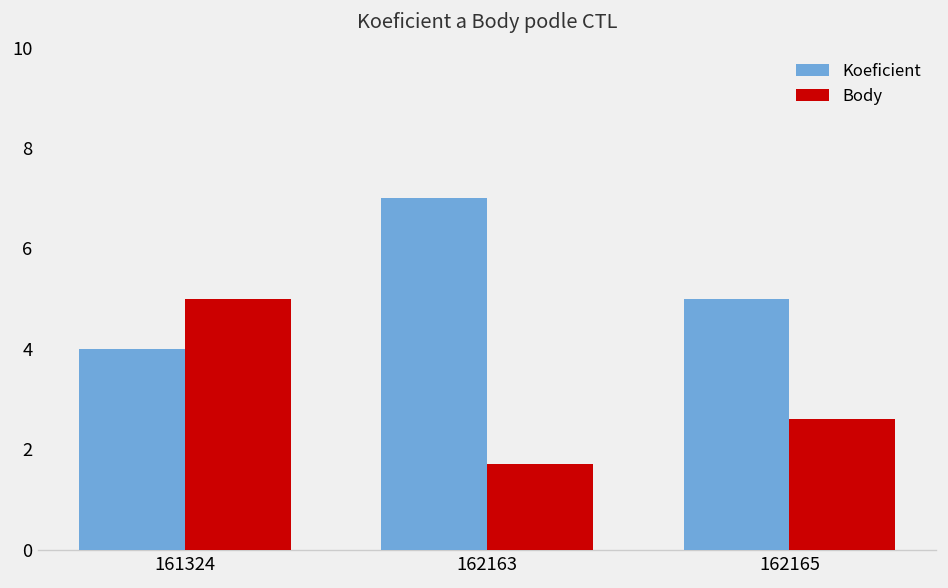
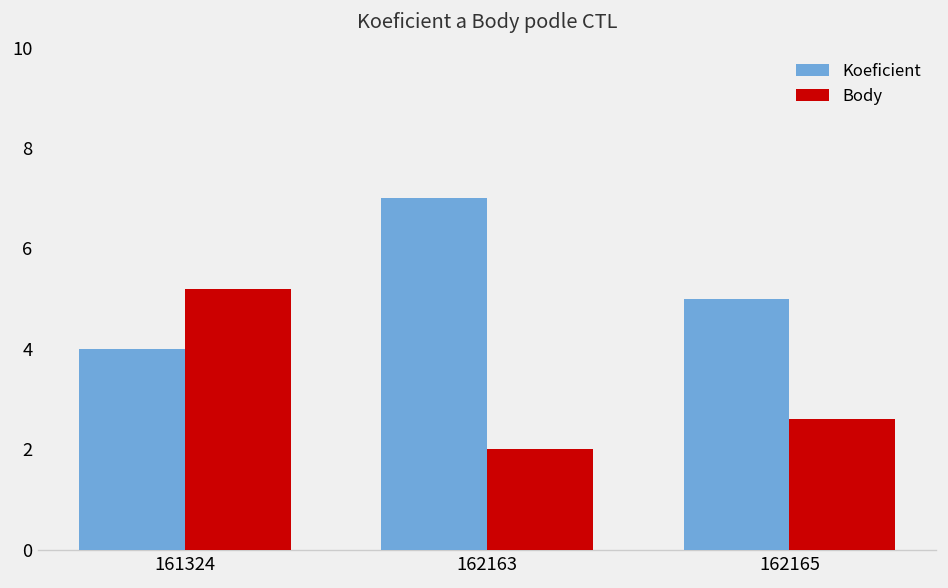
Body, 161324: 5.0 -> 5.2
Body, 162163: 1.7 -> 2.0
